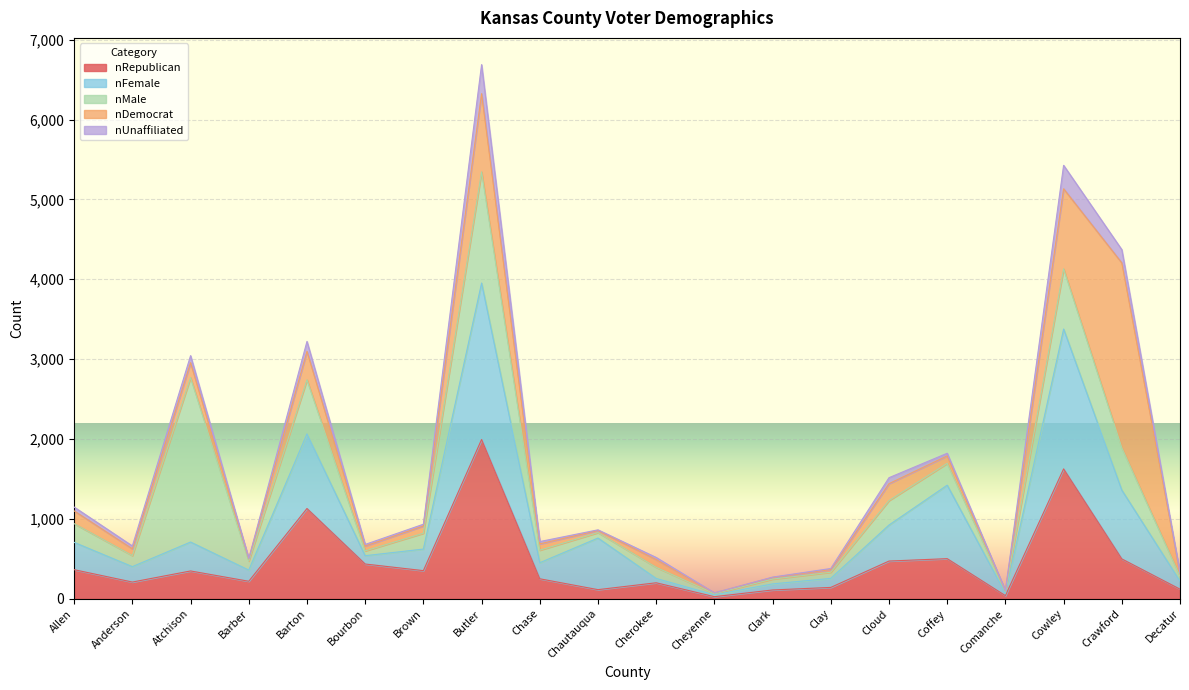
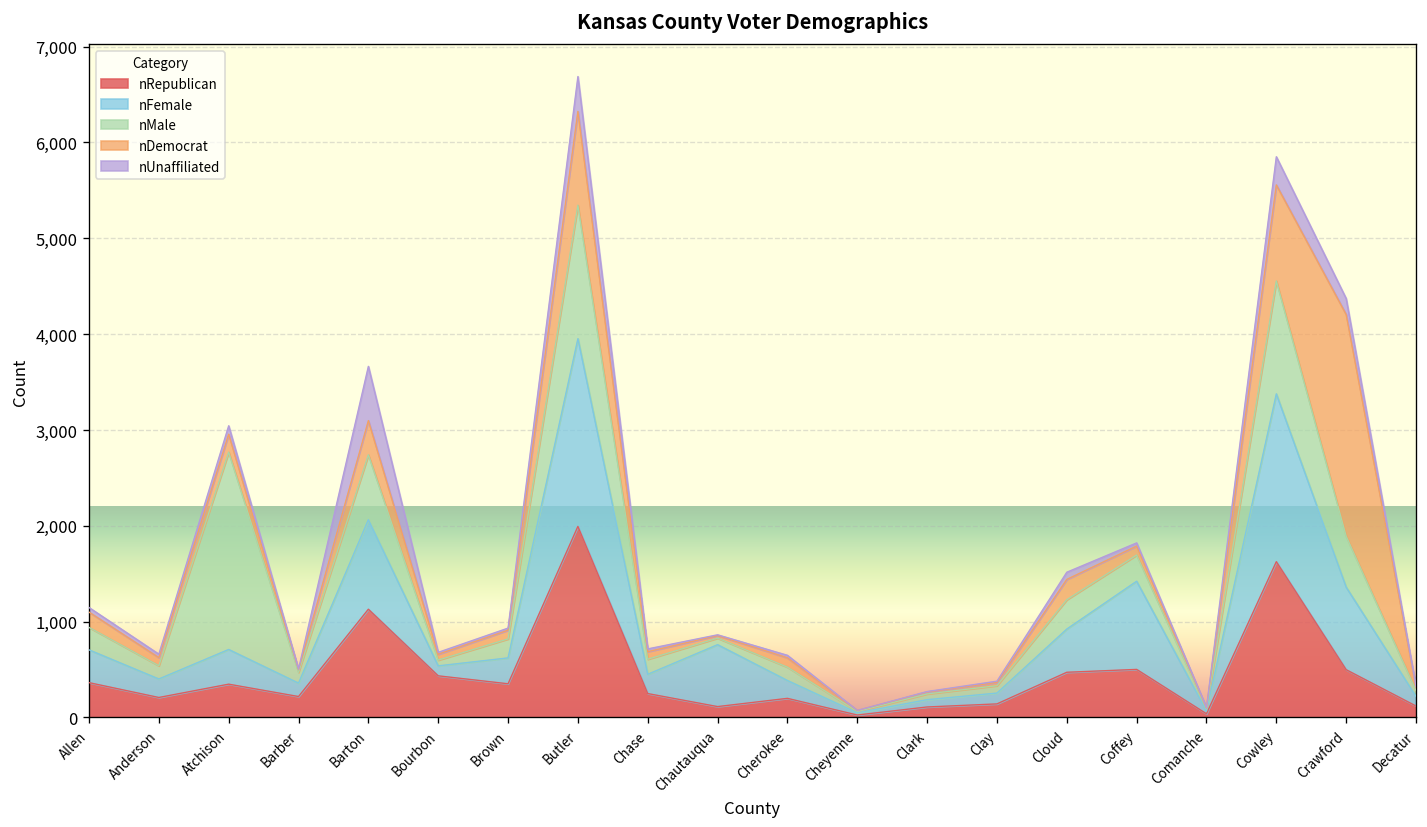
nUnaffiliated, Barton: 100 -> 600
nFemale, Cherokee: 100 -> 200
nMale, Cowley: 800 -> 1,200
